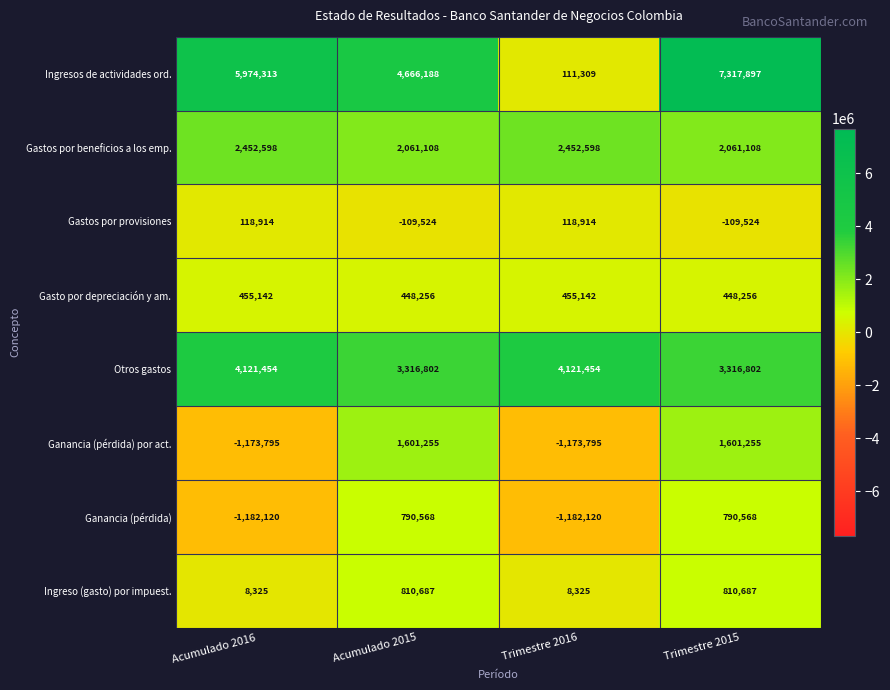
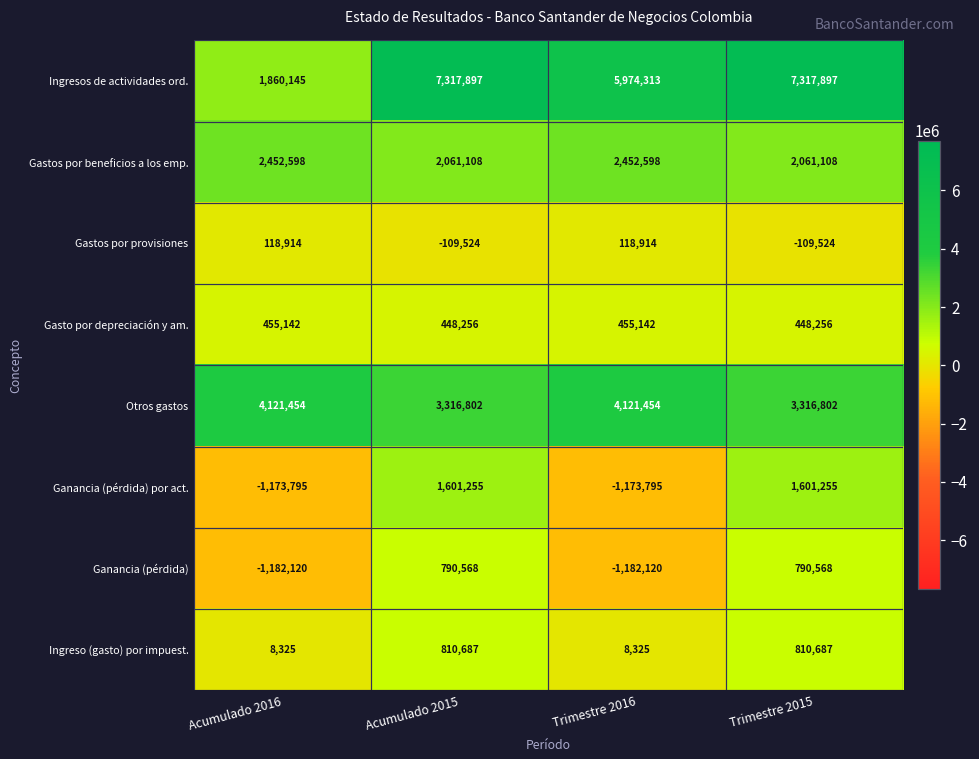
Ingresos de actividades ord., Acumulado 2016: 5,974,313 -> 1,860,145
Ingresos de actividades ord., Acumulado 2015: 4,666,188 -> 7,317,897
Ingresos de actividades ord., Trimestre 2016: 111,309 -> 5,974,313
